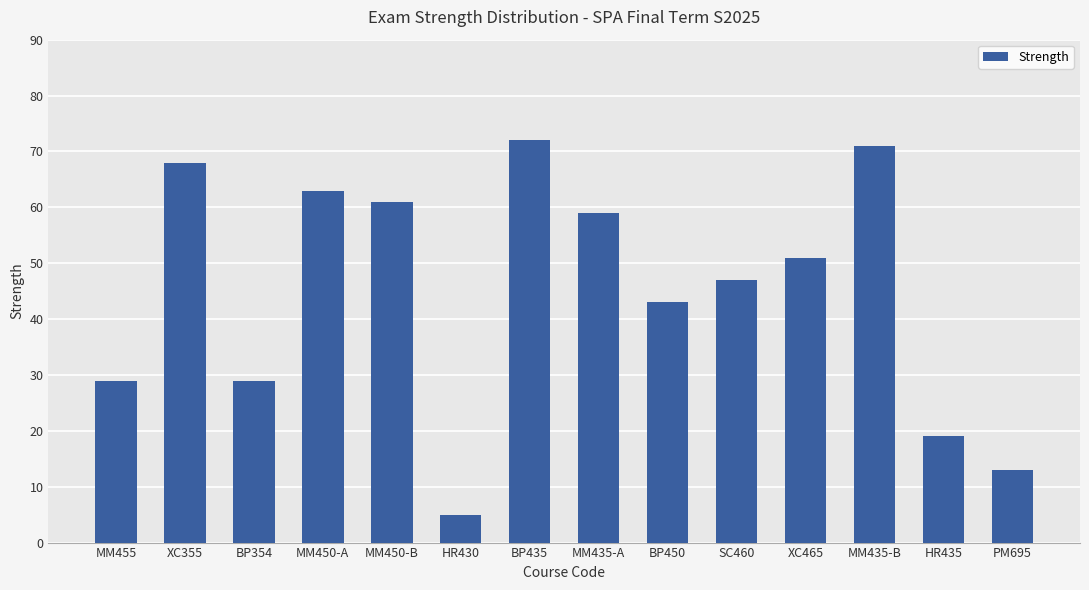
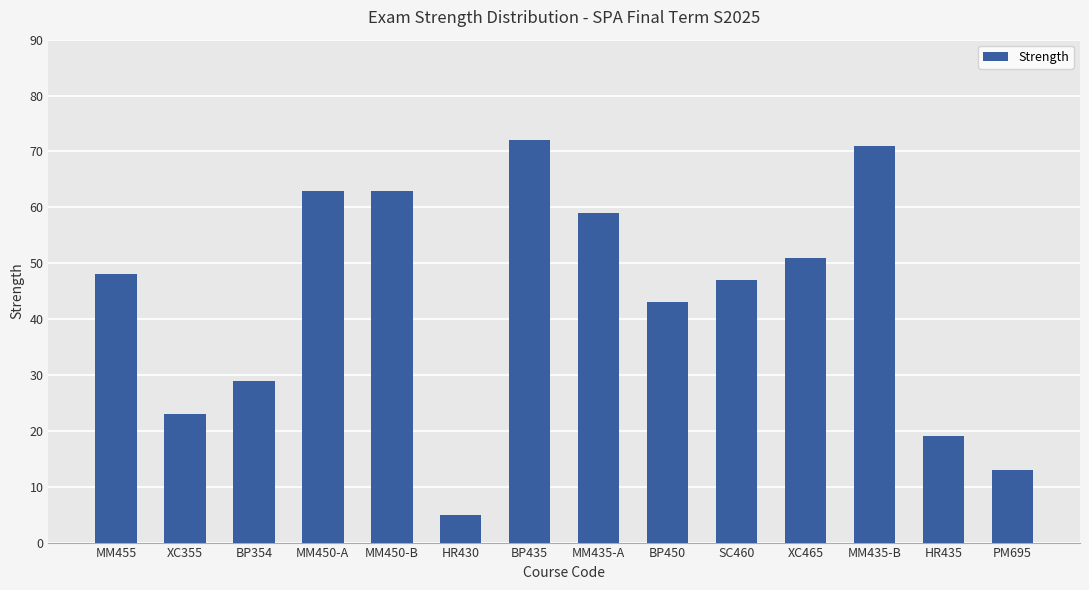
MM455: 29 -> 48
XC355: 68 -> 23
MM450-B: 61 -> 63
